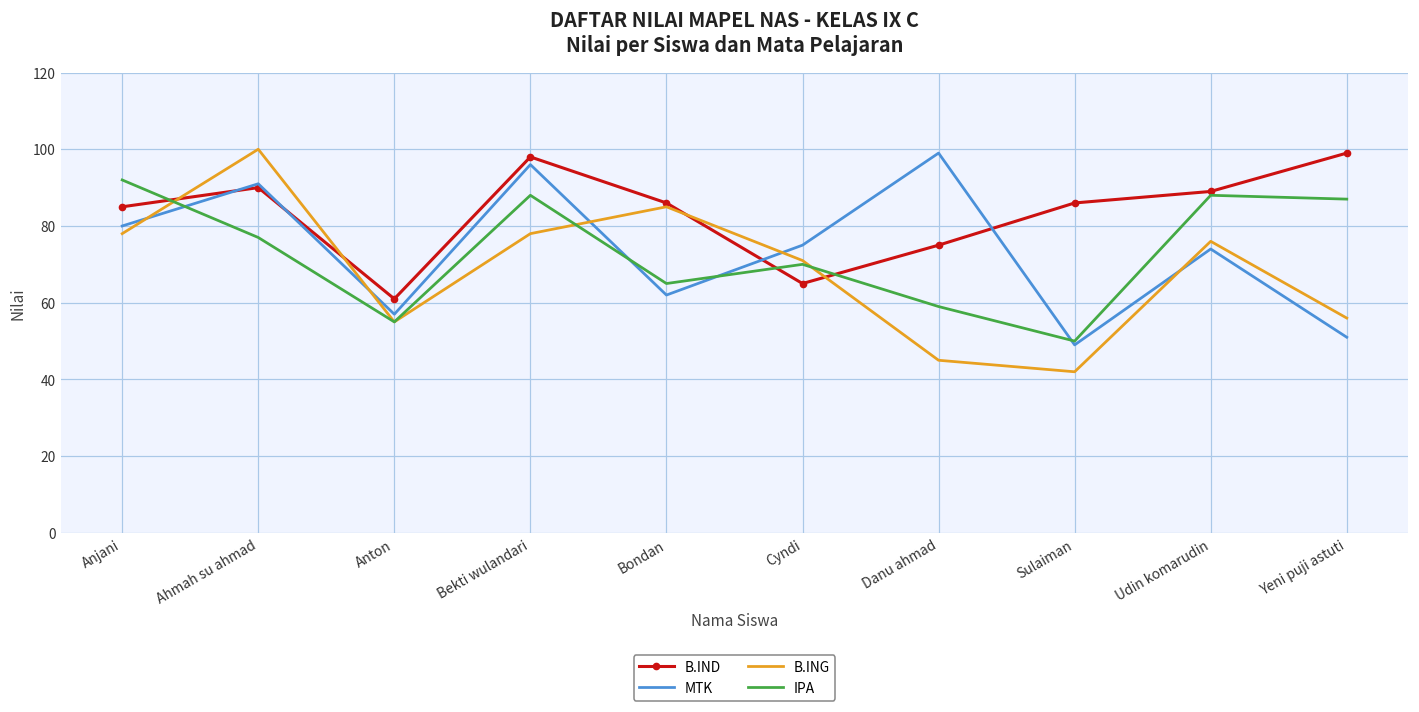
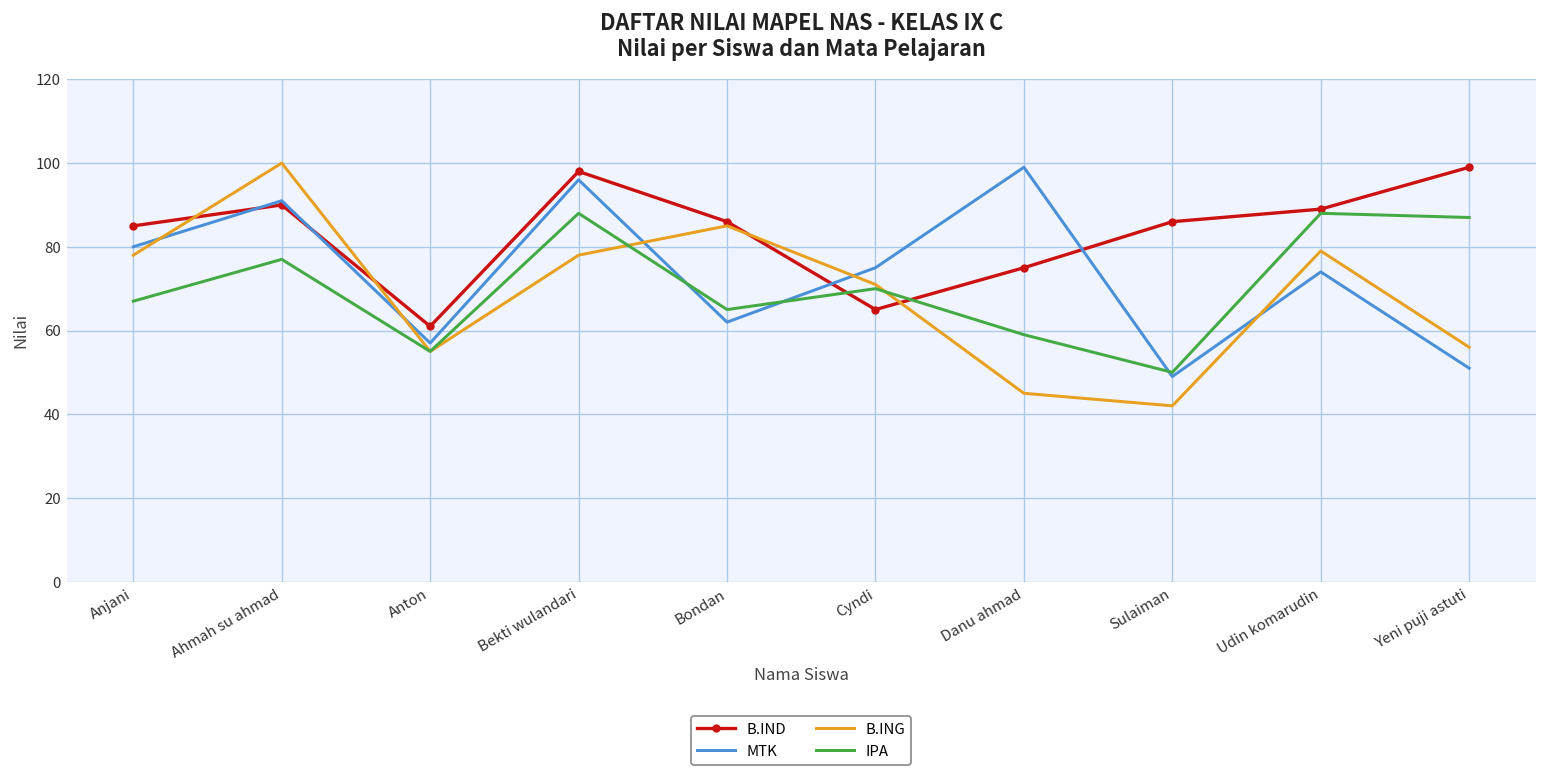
IPA, Anjani: 92 -> 67
B.ING, Udin komarudin: 76 -> 79
